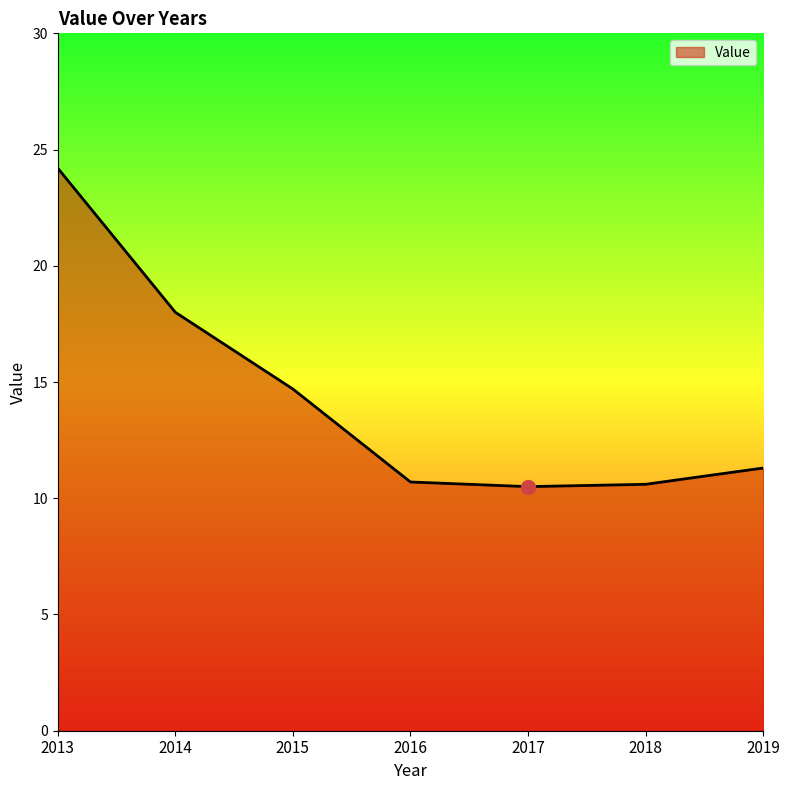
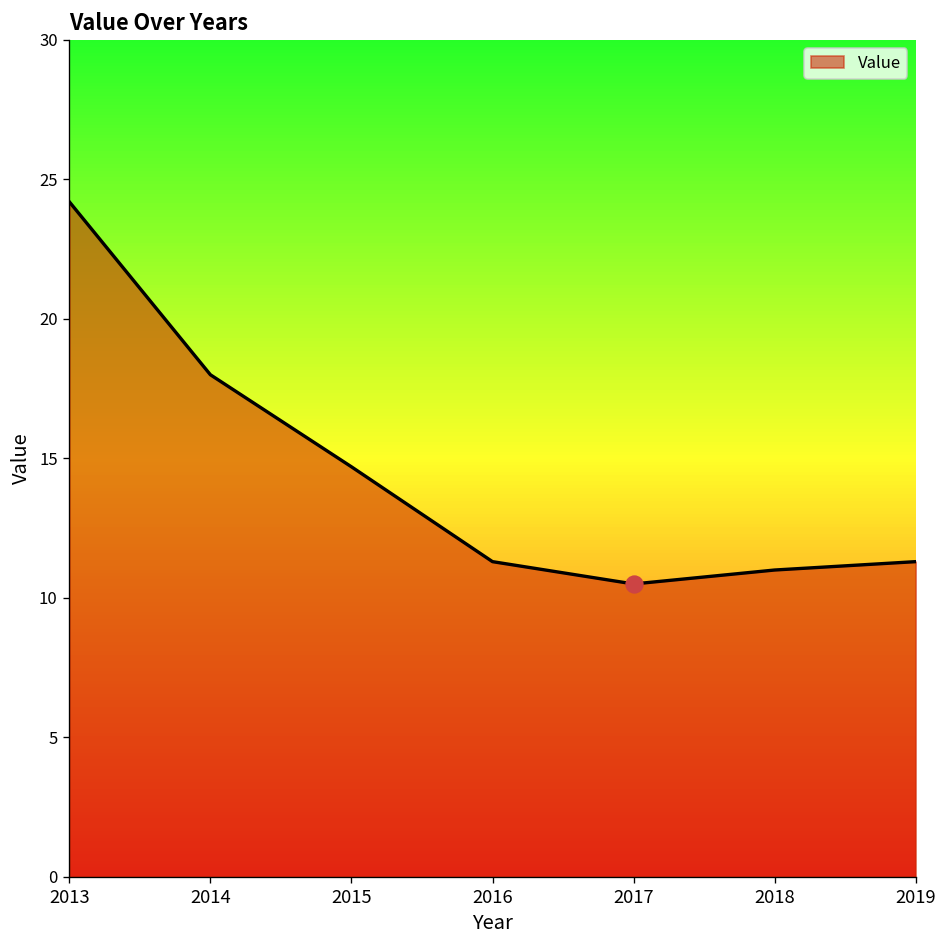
Value, 2016: 10.7 -> 11.3
Value, 2018: 10.6 -> 11.0
